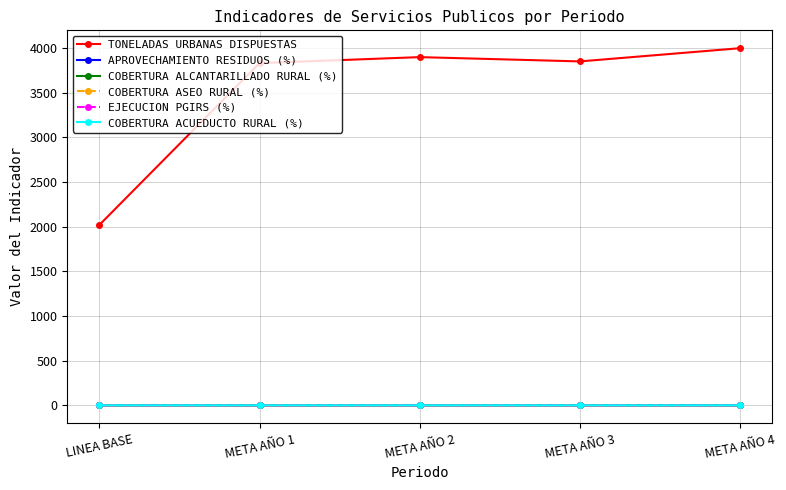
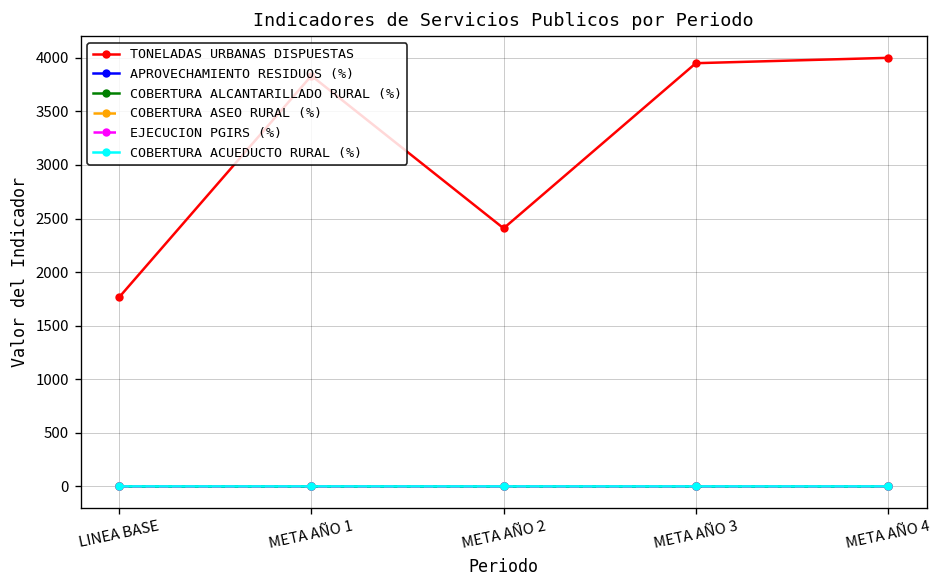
TONELADAS URBANAS DISPUESTAS, LINEA BASE: 2000 -> 1800
TONELADAS URBANAS DISPUESTAS, META AÑO 2: 3900 -> 2400
TONELADAS URBANAS DISPUESTAS, META AÑO 3: 3900 -> 4000
